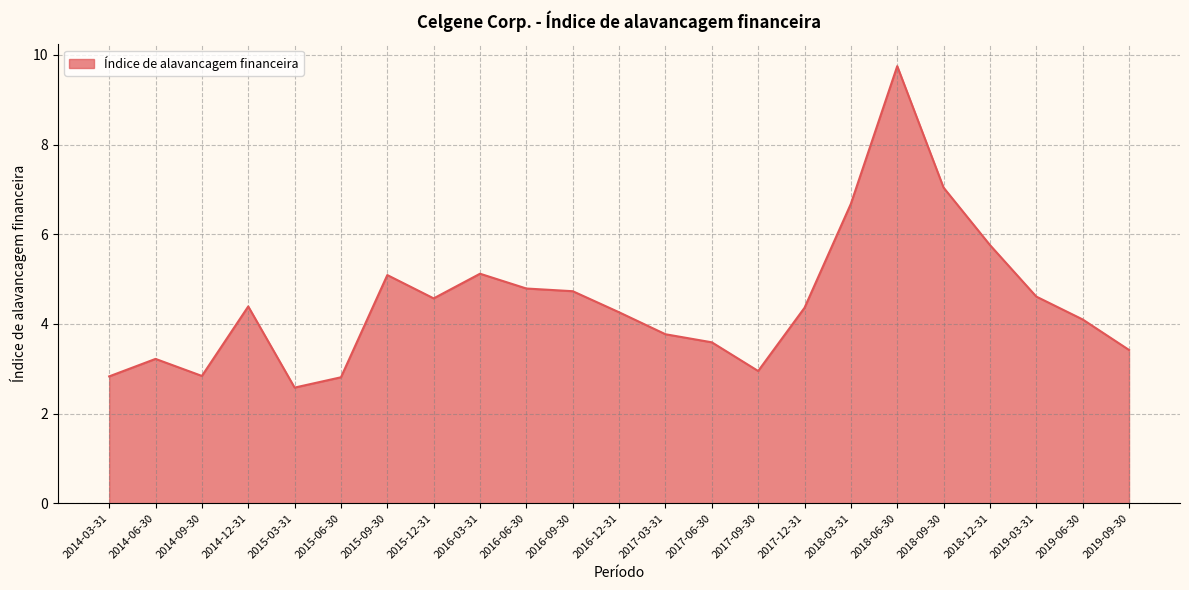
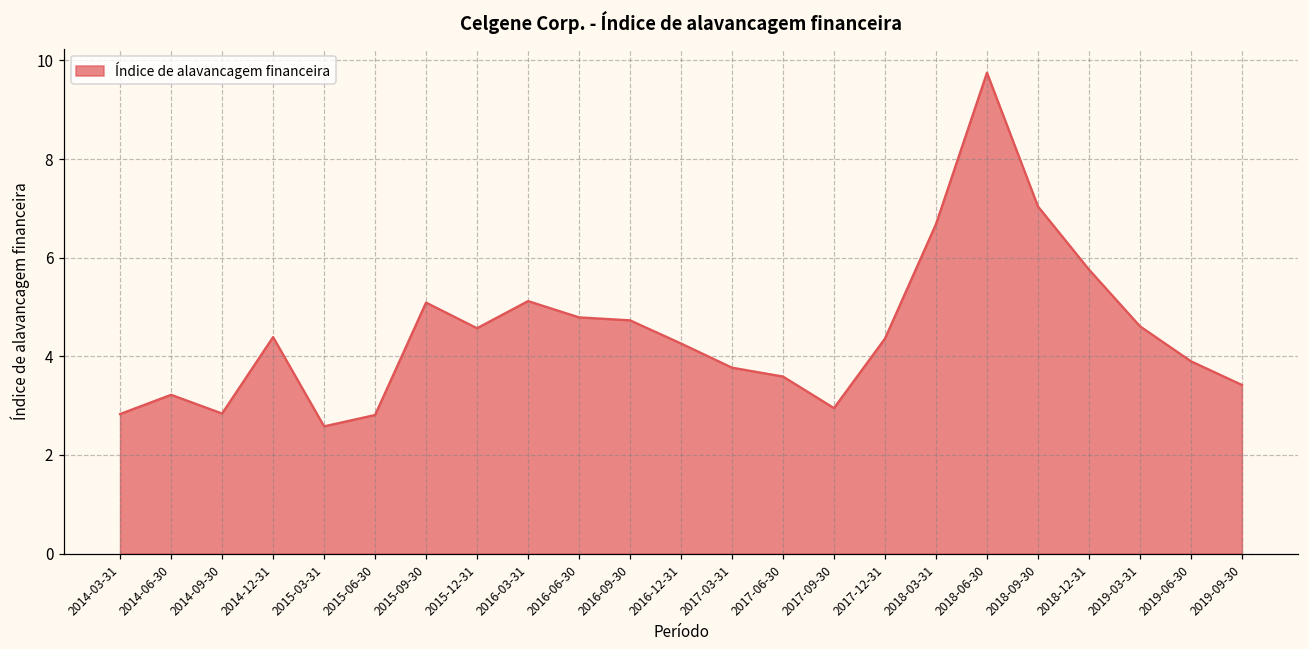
2019-06-30: 4.1 -> 3.9
